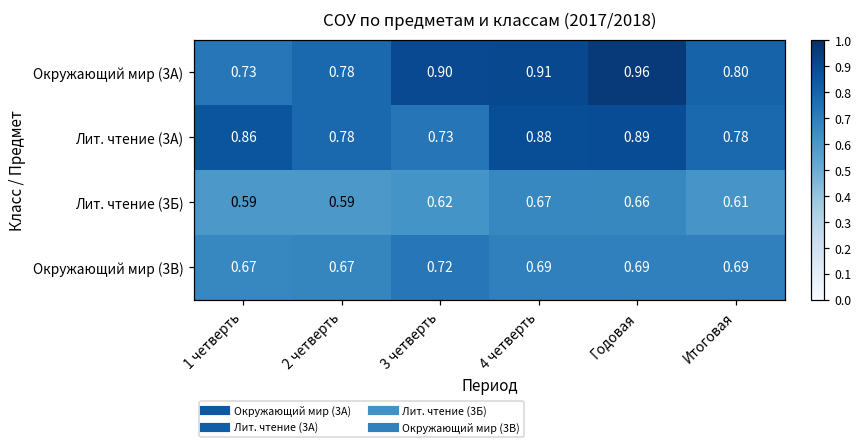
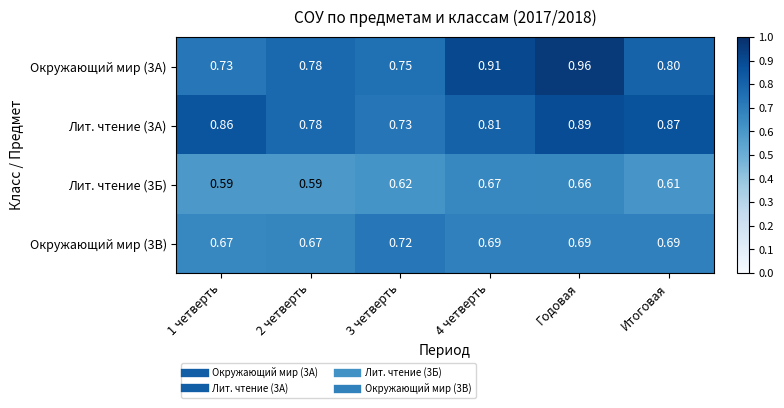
Окружающий мир (3А), 3 четверть: 0.90 -> 0.75
Лит. чтение (3А), 4 четверть: 0.88 -> 0.81
Лит. чтение (3А), Итоговая: 0.78 -> 0.87
